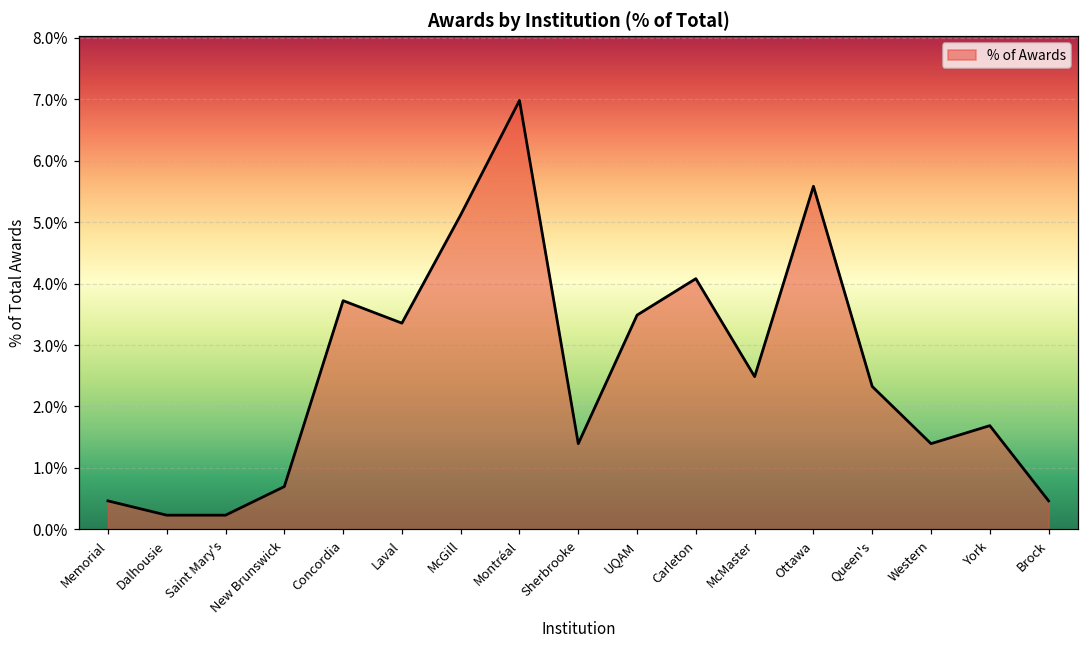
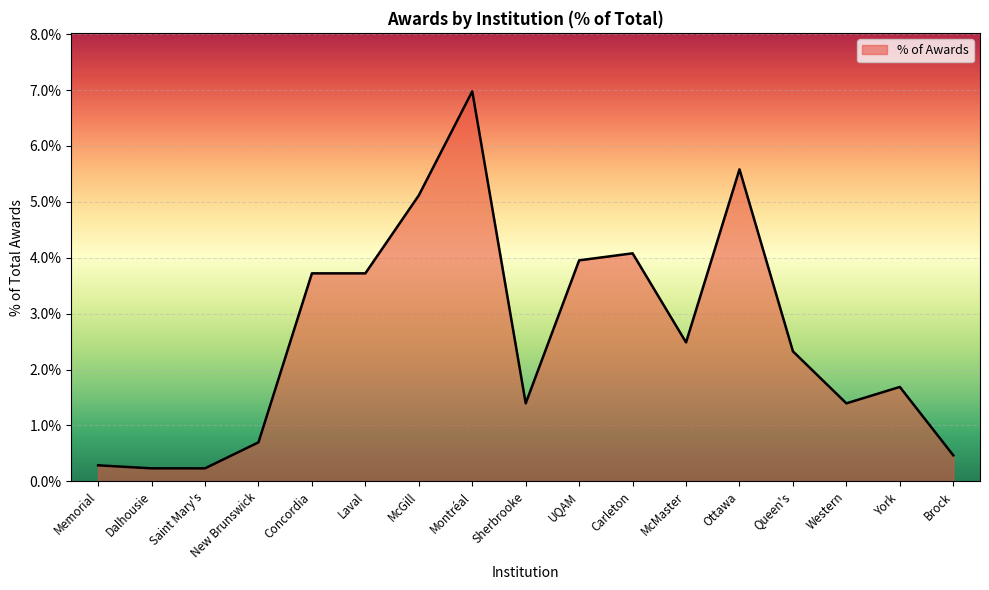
Memorial: 0.5% -> 0.3%
Laval: 3.4% -> 3.7%
UQAM: 3.5% -> 4.0%
